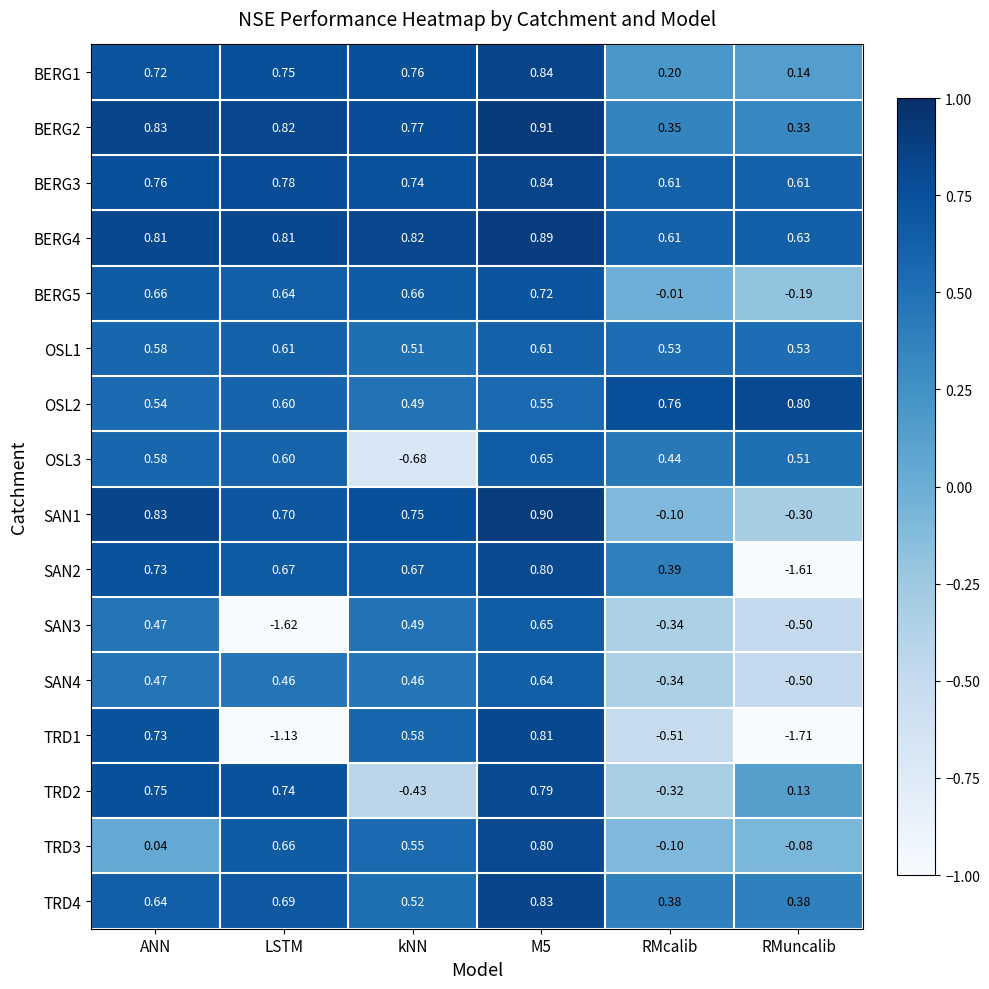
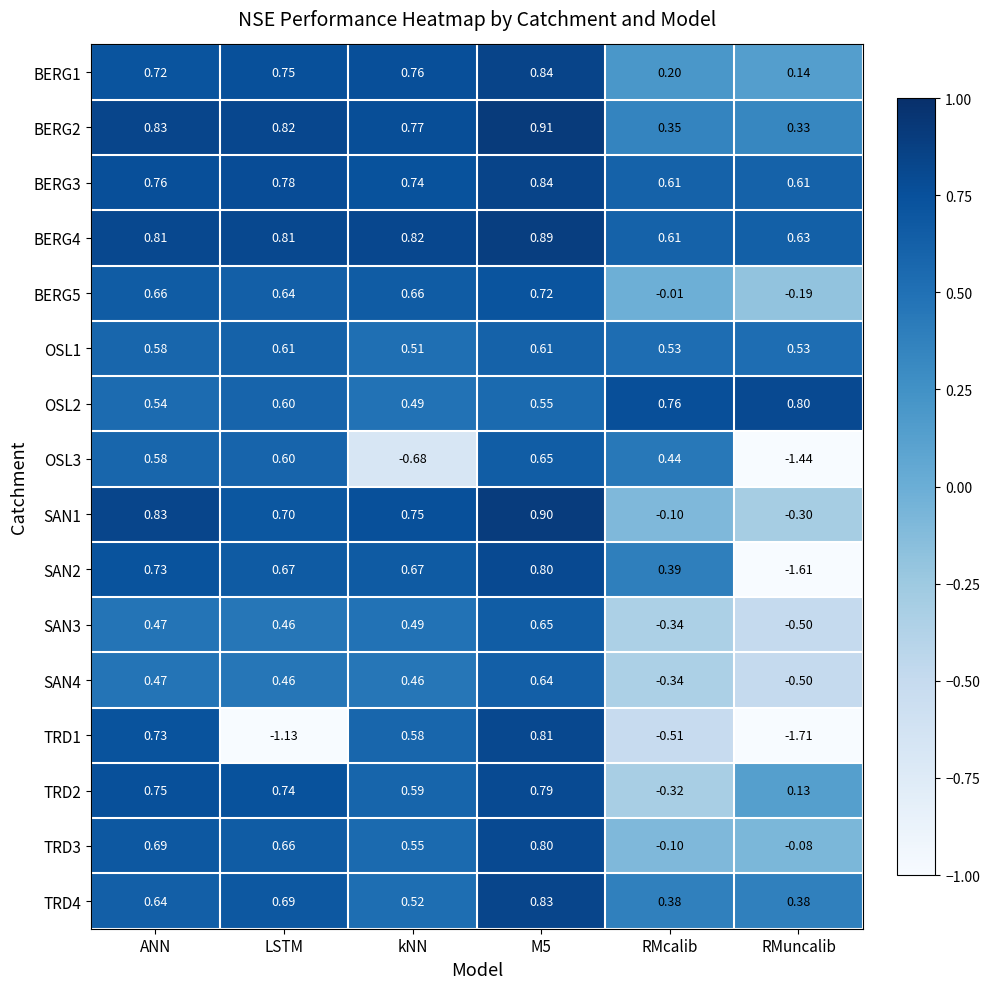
OSL3, RMuncalib: 0.51 -> -1.44
SAN3, LSTM: -1.62 -> 0.46
TRD2, kNN: -0.43 -> 0.59
TRD3, ANN: 0.04 -> 0.69
